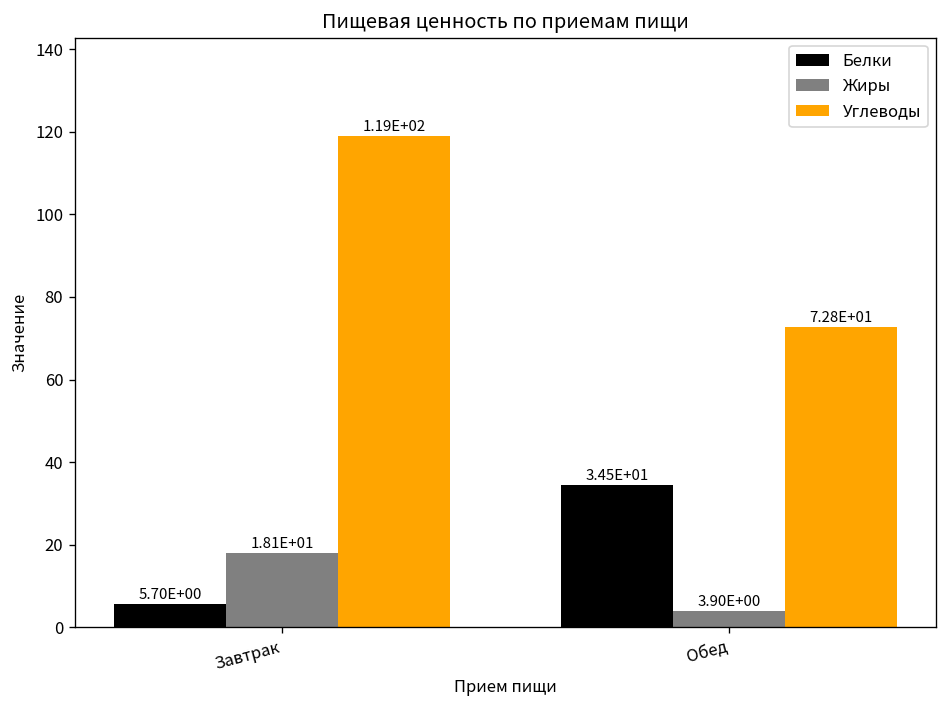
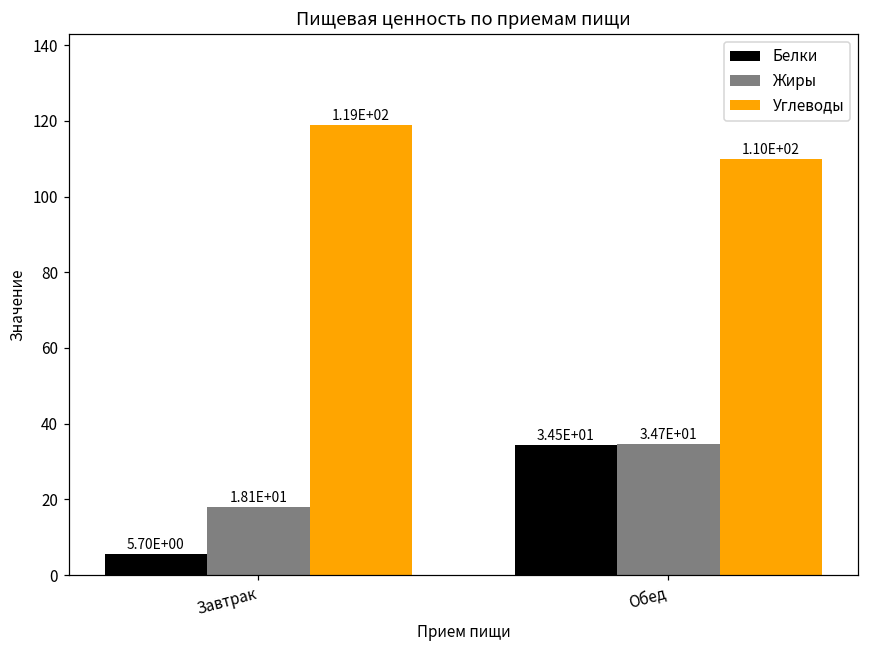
Жиры, Обед: 3.90E+00 -> 3.47E+01
Углеводы, Обед: 7.28E+01 -> 1.10E+02
